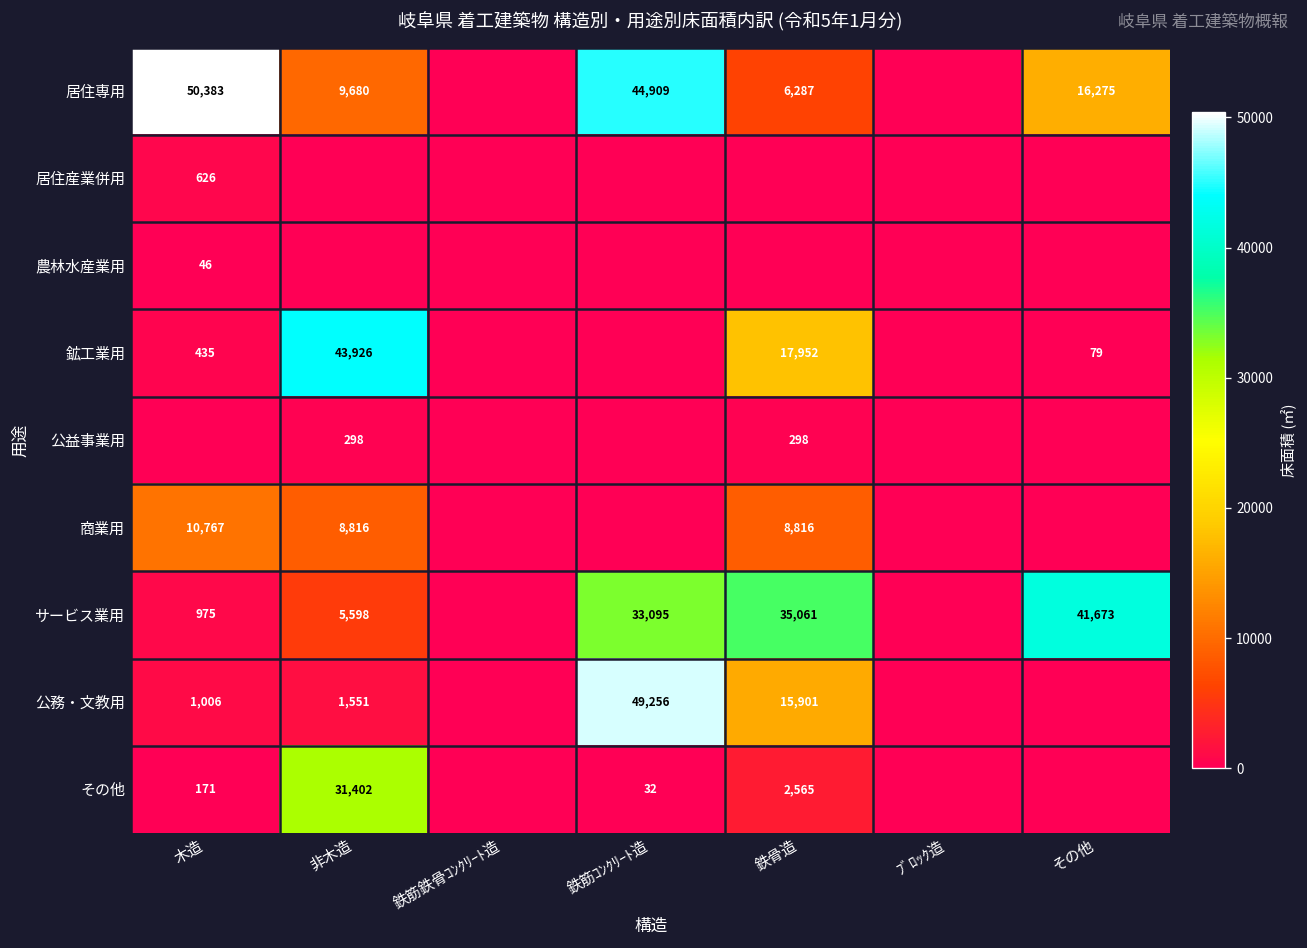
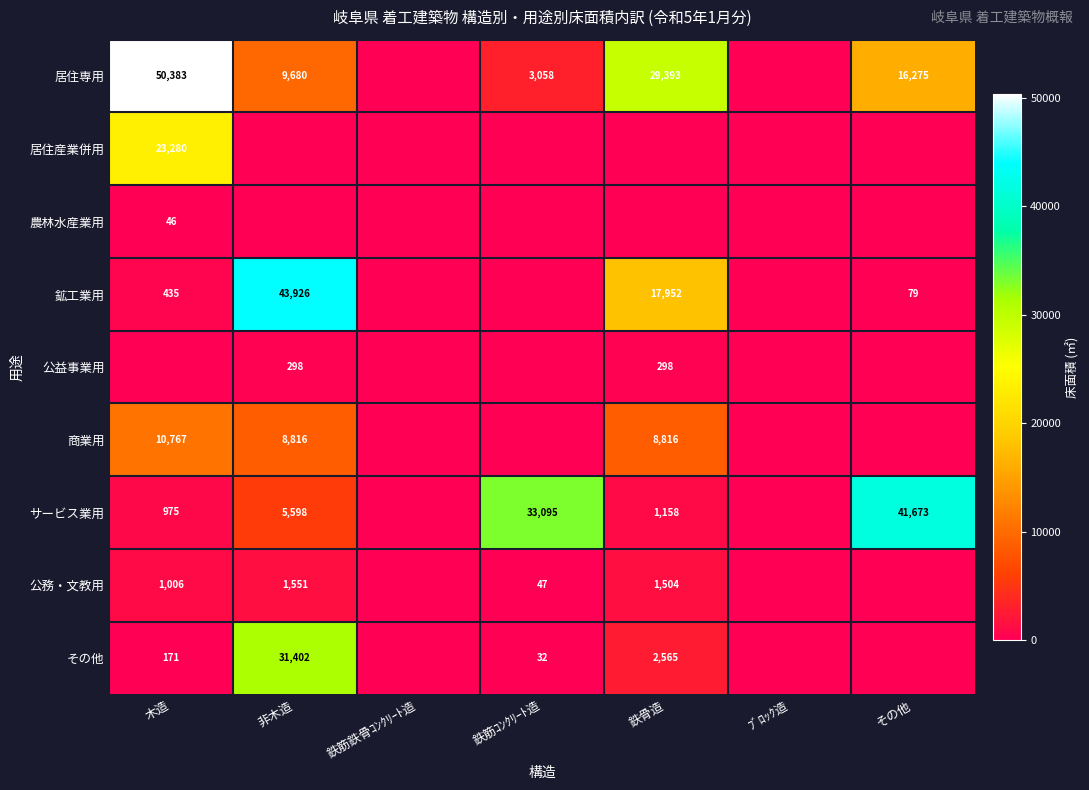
居住専用, 鉄筋ｺﾝｸﾘｰﾄ造: 44,909 -> 3,058
居住専用, 鉄骨造: 6,287 -> 29,393
居住産業併用, 木造: 626 -> 23,280
サービス業用, 鉄骨造: 35,061 -> 1,158
公務・文教用, 鉄筋ｺﾝｸﾘｰﾄ造: 49,256 -> 47
公務・文教用, 鉄骨造: 15,901 -> 1,504
